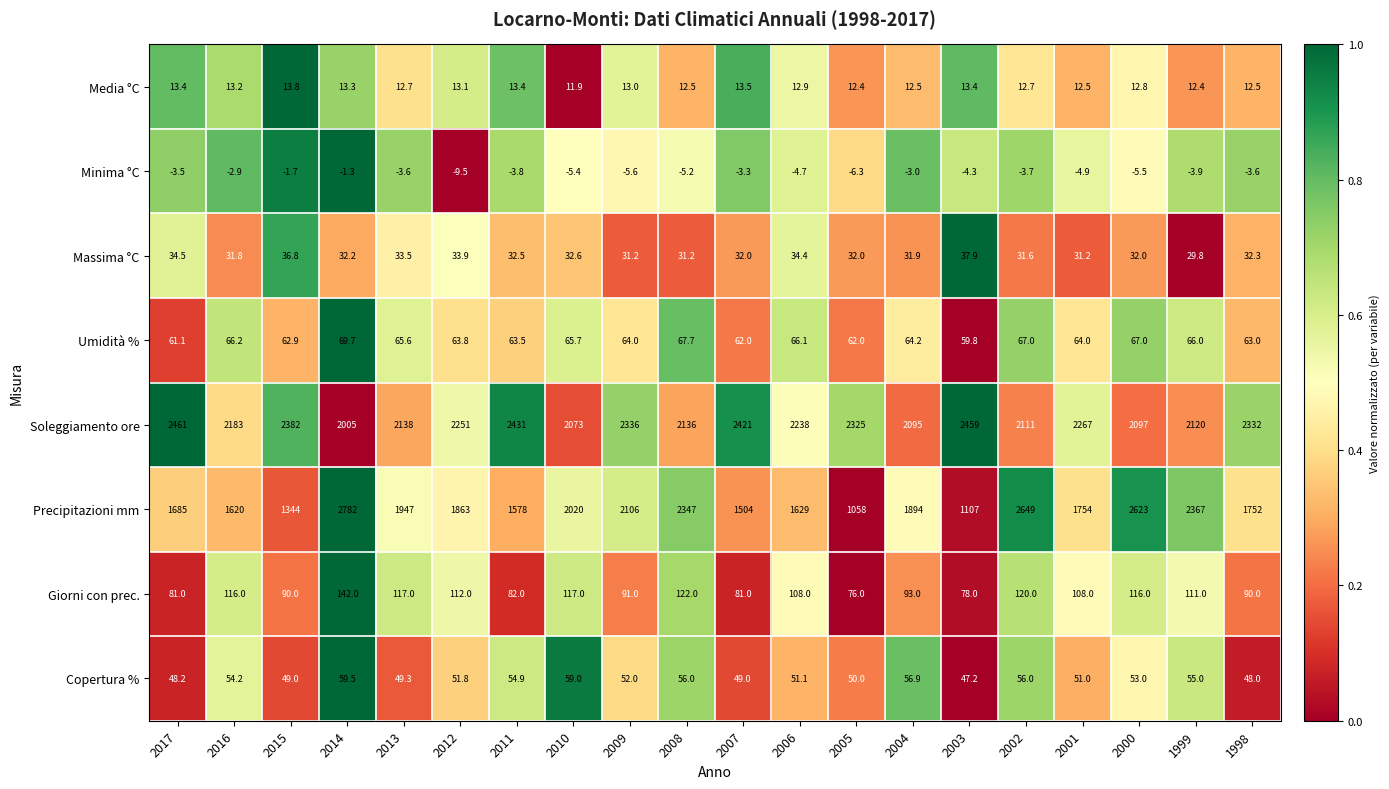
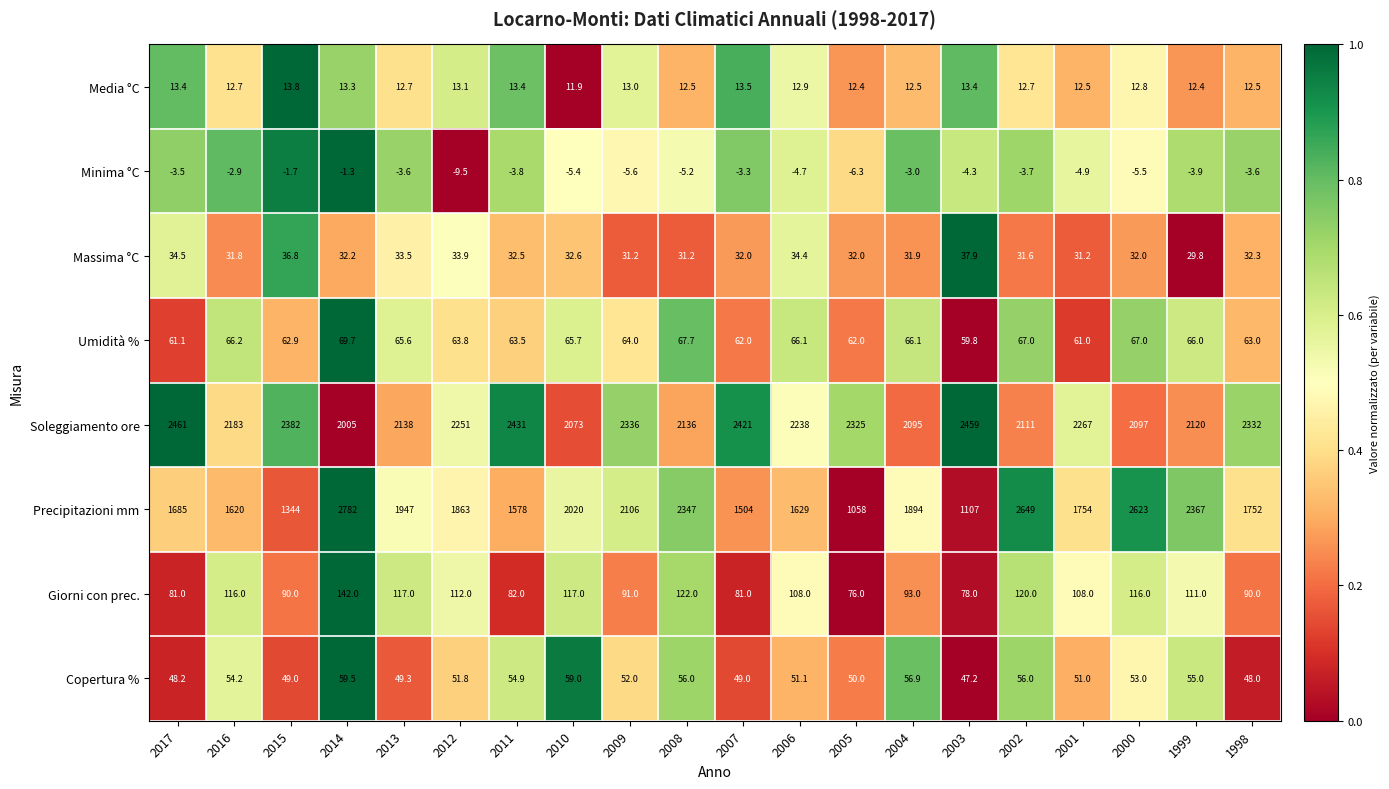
Media °C, 2016: 13.2 -> 12.7
Umidità %, 2004: 64.2 -> 66.1
Umidità %, 2001: 64.0 -> 61.0
